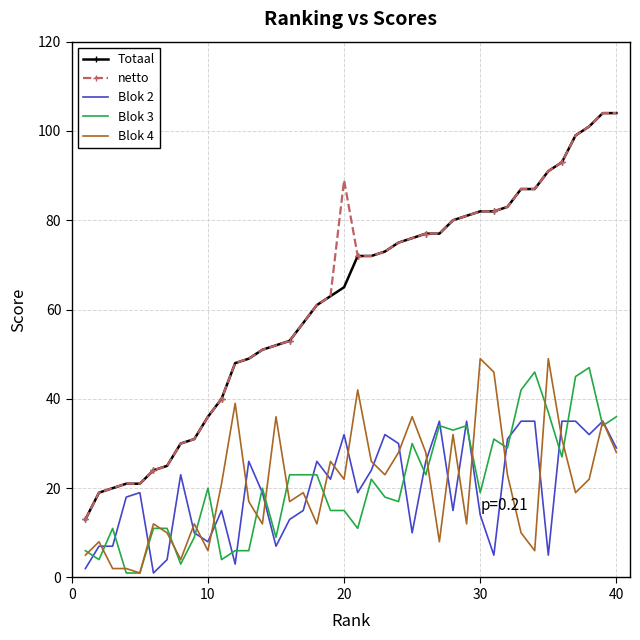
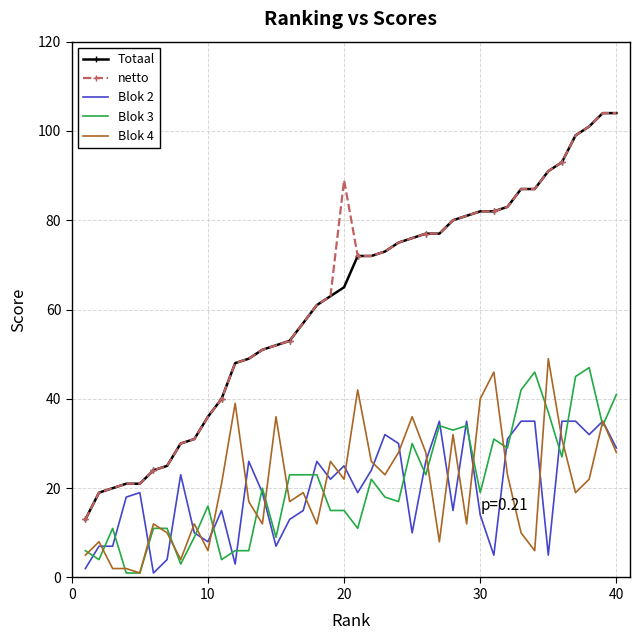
Blok 3, 10: 20 -> 16
Blok 2, 20: 32 -> 25
Blok 4, 30: 49 -> 40
Blok 3, 40: 36 -> 41
